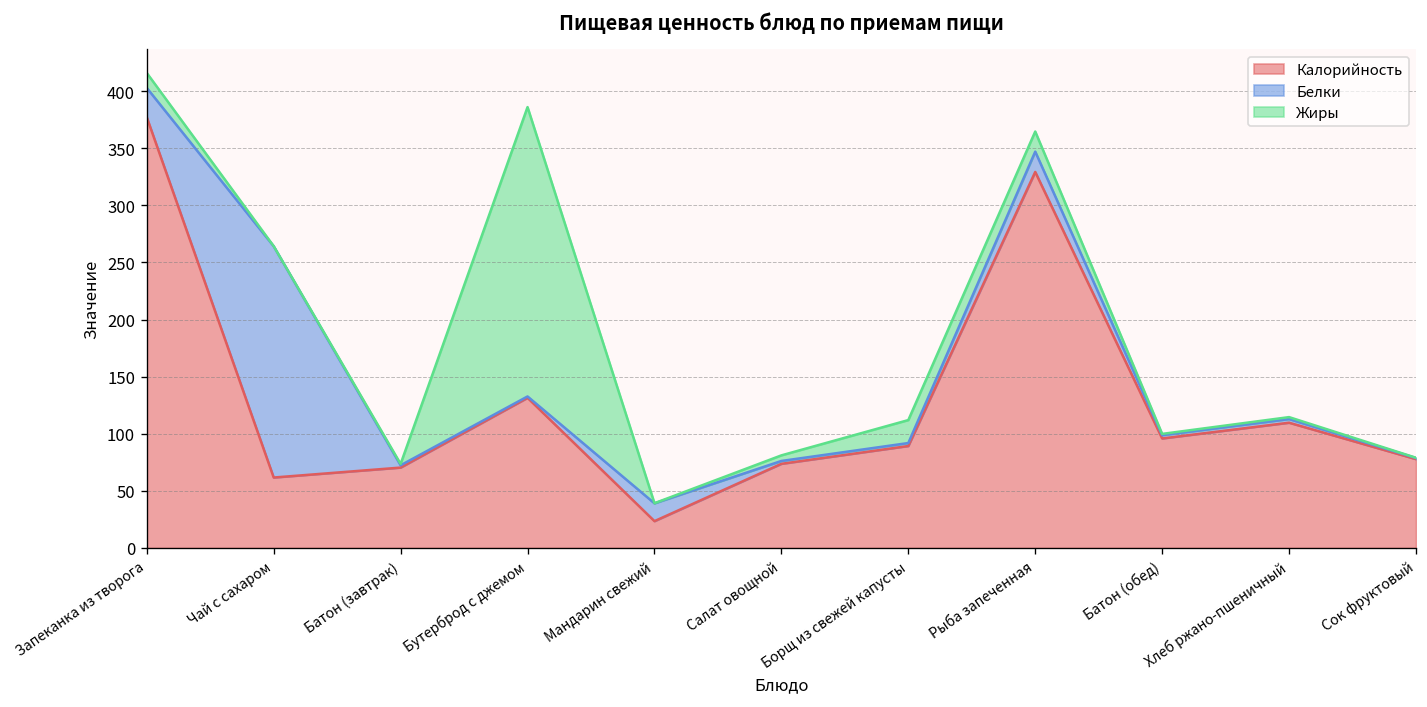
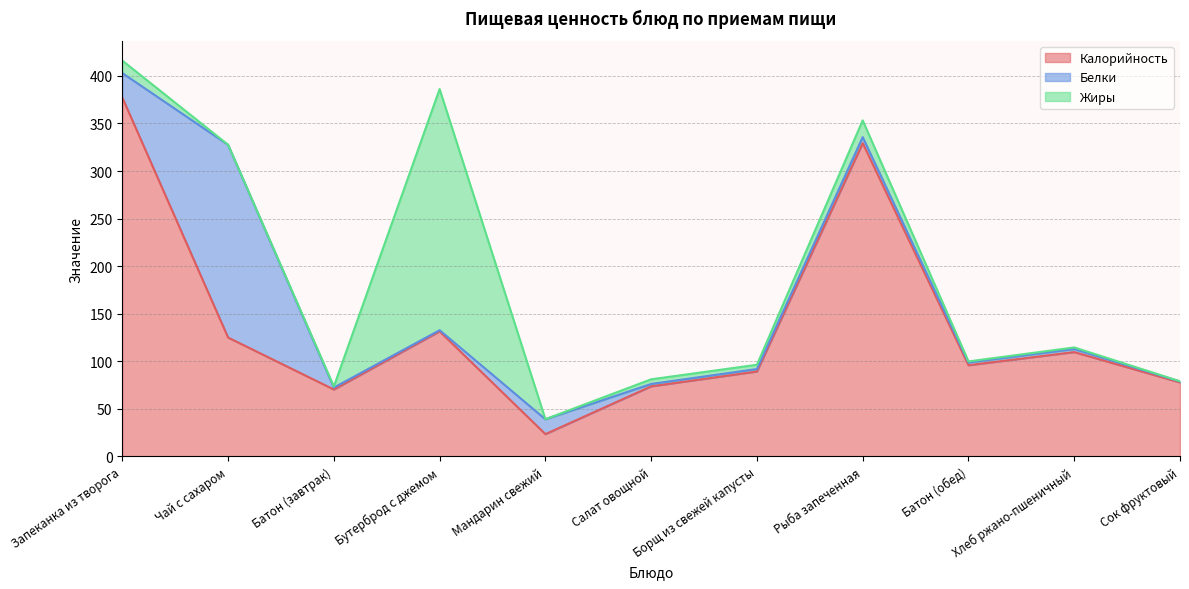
Калорийность, Чай с сахаром: 60 -> 130
Жиры, Борщ из свежей капусты: 20 -> 0
Белки, Рыба запеченная: 20 -> 10
